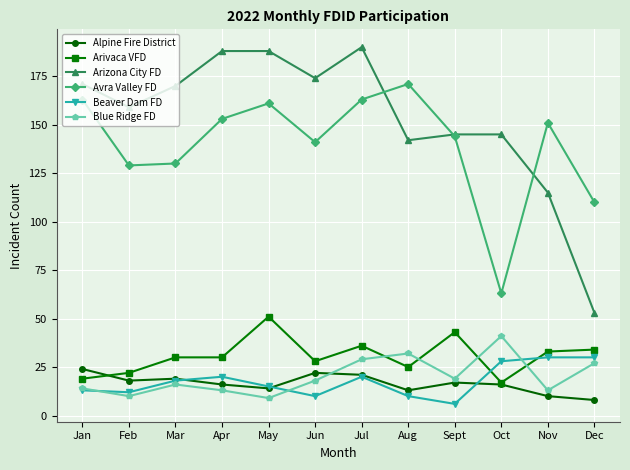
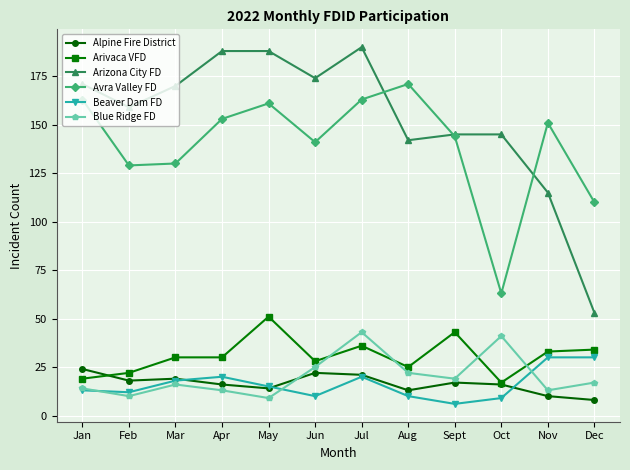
Blue Ridge FD, Jun: 18 -> 25
Blue Ridge FD, Jul: 29 -> 43
Blue Ridge FD, Aug: 32 -> 22
Beaver Dam FD, Oct: 28 -> 9
Blue Ridge FD, Dec: 27 -> 17
